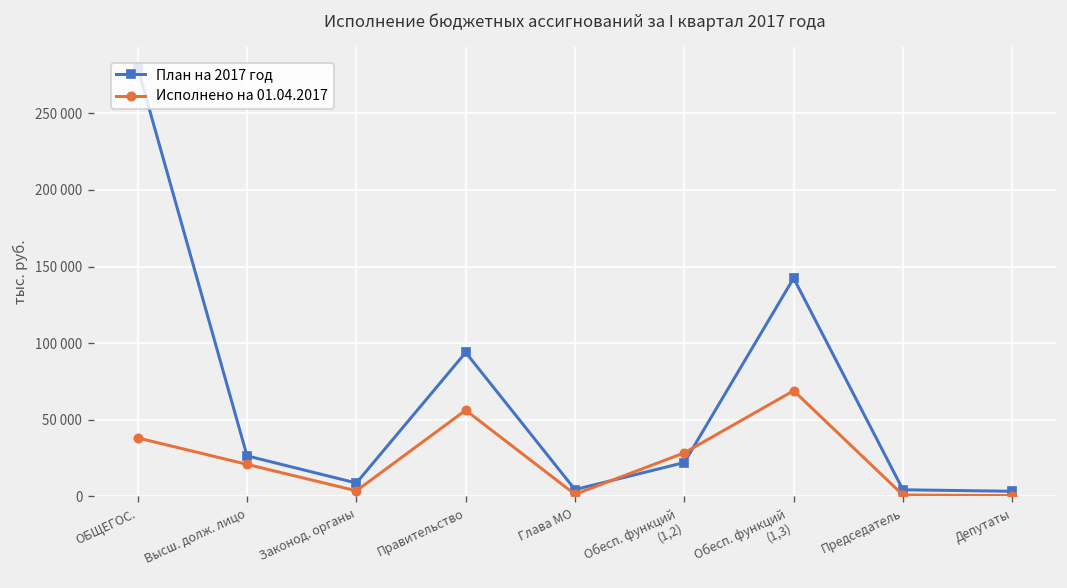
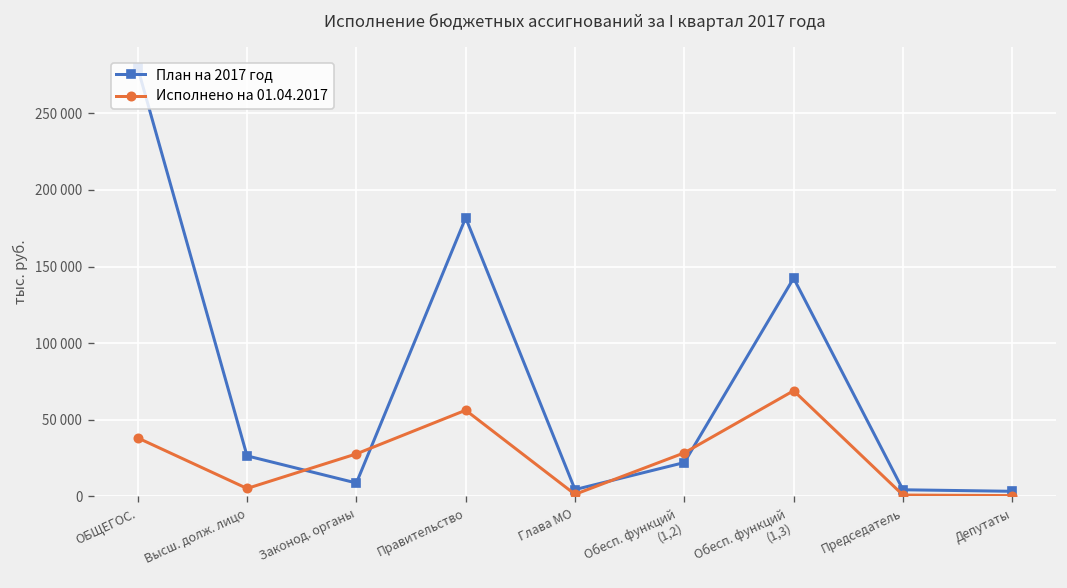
Исполнено на 01.04.2017, Высш. долж. лицо: 21000 -> 5000
Исполнено на 01.04.2017, Законод. органы: 4000 -> 28000
План на 2017 год, Правительство: 94000 -> 182000
